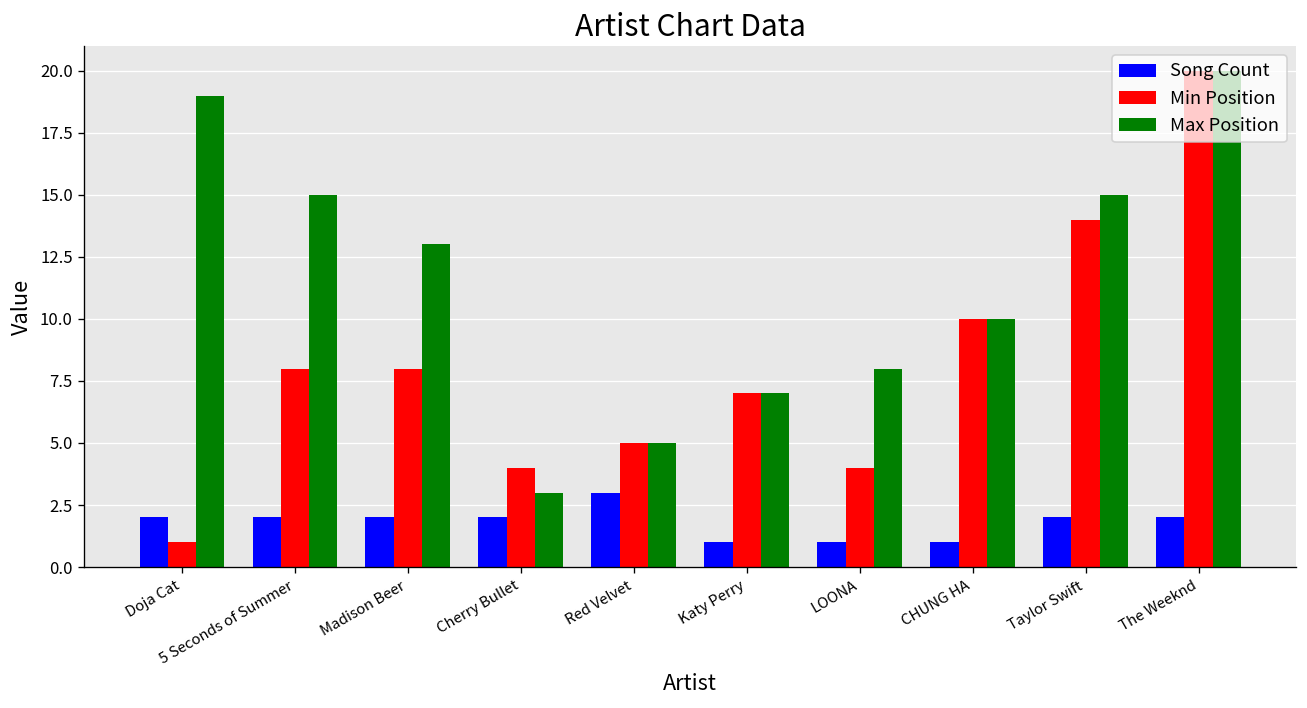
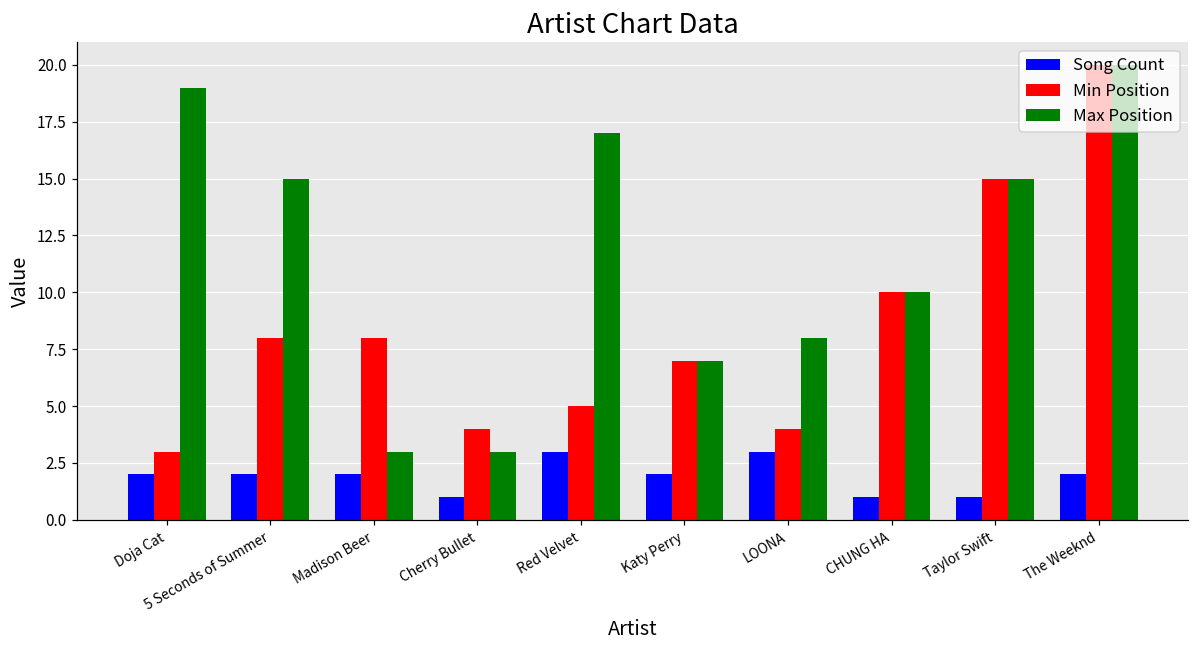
Min Position, Doja Cat: 1 -> 3
Max Position, Madison Beer: 13 -> 3
Song Count, Cherry Bullet: 2 -> 1
Max Position, Red Velvet: 5 -> 17
Song Count, Katy Perry: 1 -> 2
Song Count, LOONA: 1 -> 3
Song Count, Taylor Swift: 2 -> 1
Min Position, Taylor Swift: 14 -> 15
